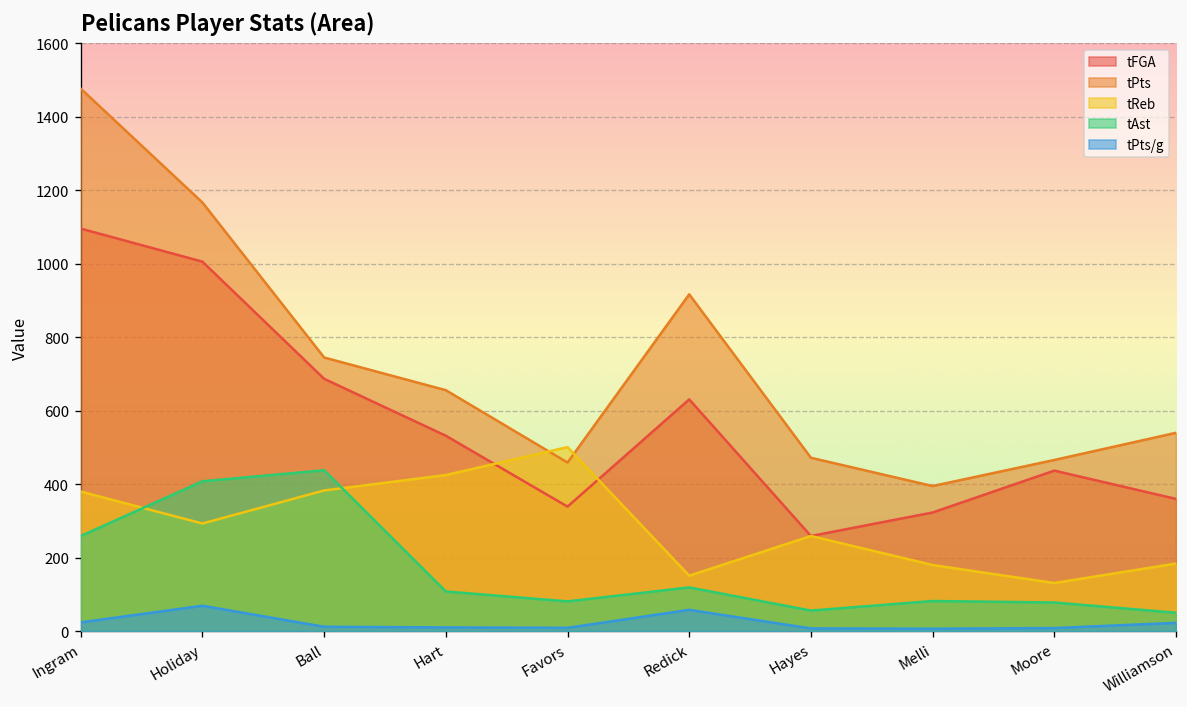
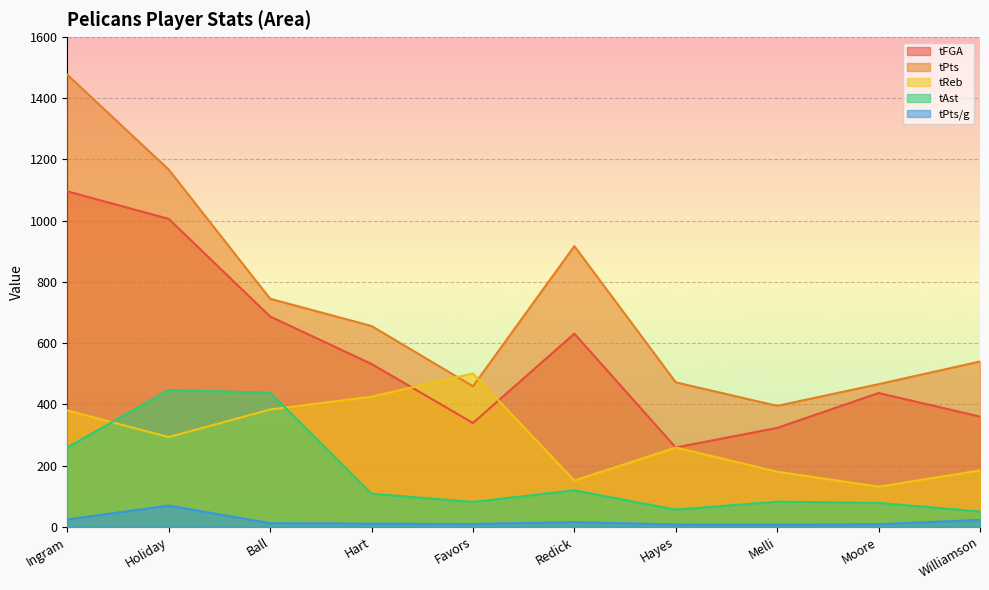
tAst, Holiday: 410 -> 450
tPts/g, Redick: 60 -> 20
